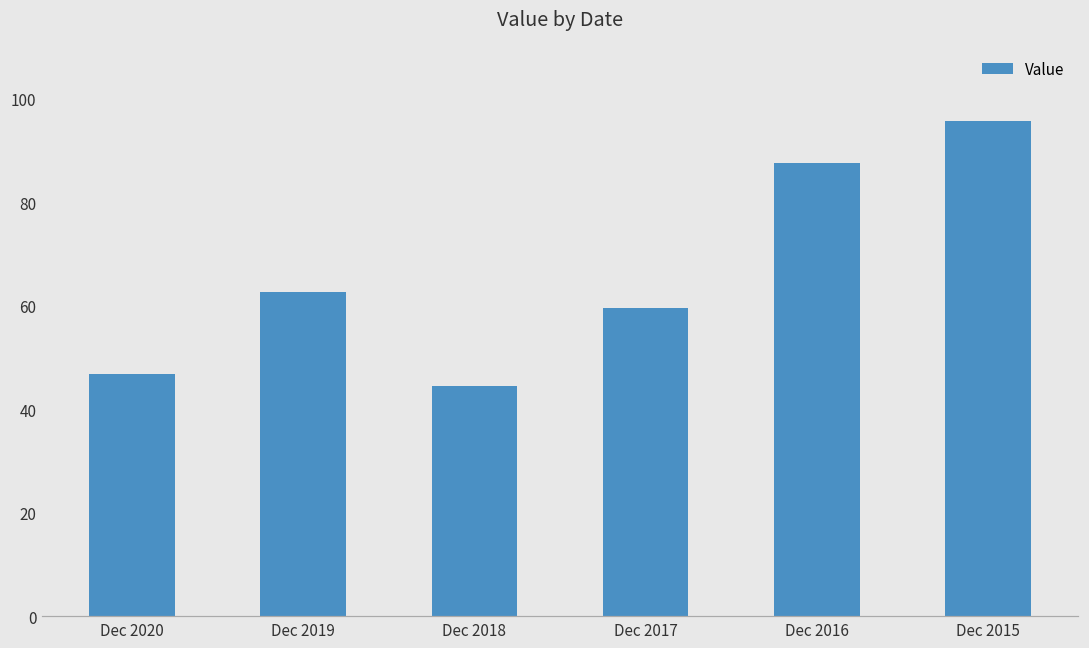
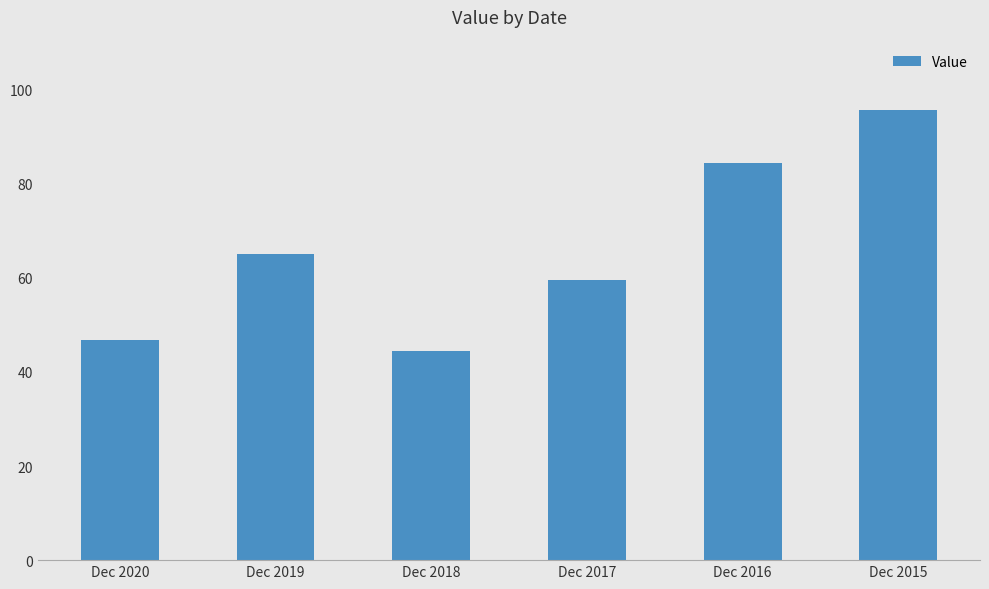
Dec 2019: 63 -> 65
Dec 2016: 88 -> 84
